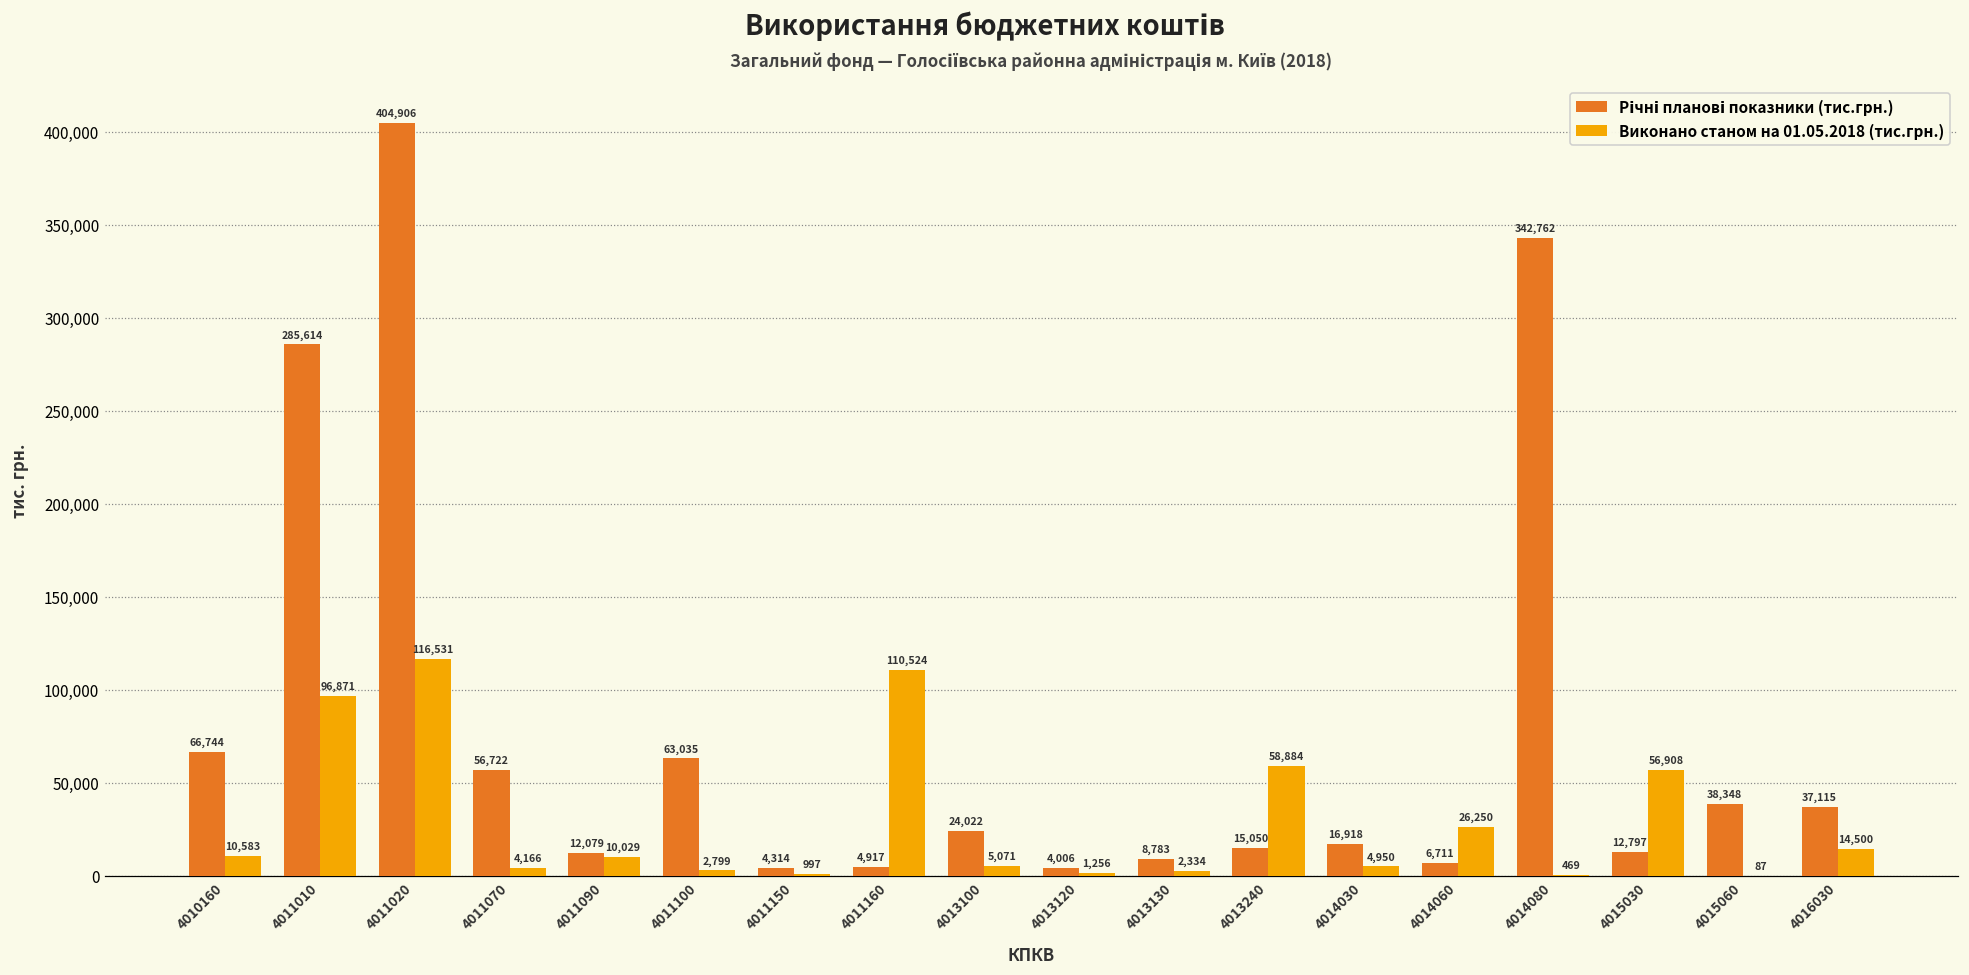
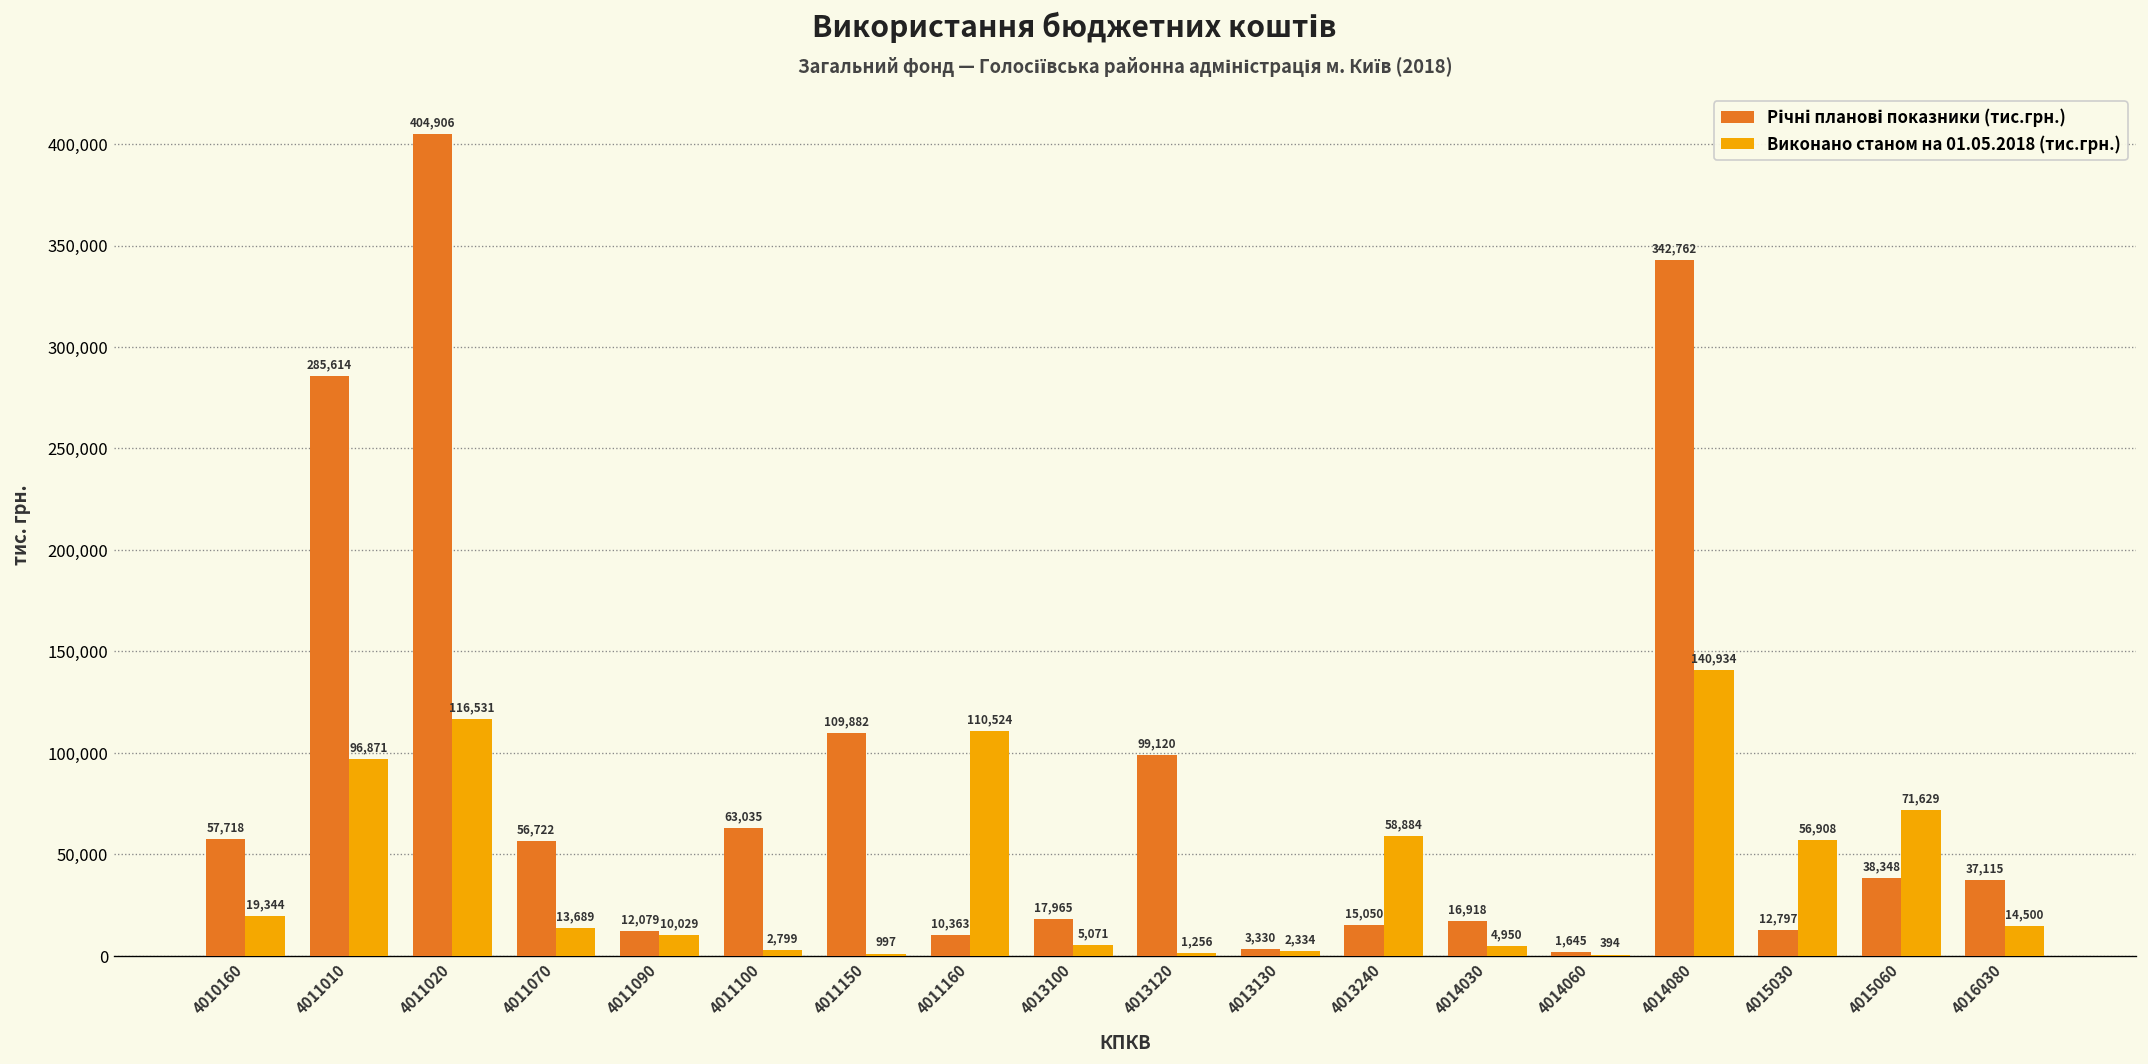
Річні планові показники (тис.грн.), 4010160: 66,744 -> 57,718
Виконано станом на 01.05.2018 (тис.грн.), 4010160: 10,583 -> 19,344
Виконано станом на 01.05.2018 (тис.грн.), 4011070: 4,166 -> 13,689
Річні планові показники (тис.грн.), 4011150: 4,314 -> 109,882
Річні планові показники (тис.грн.), 4011160: 4,917 -> 10,363
Річні планові показники (тис.грн.), 4013100: 24,022 -> 17,965
Річні планові показники (тис.грн.), 4013120: 4,006 -> 99,120
Річні планові показники (тис.грн.), 4013130: 8,783 -> 3,330
Річні планові показники (тис.грн.), 4014060: 6,711 -> 1,645
Виконано станом на 01.05.2018 (тис.грн.), 4014060: 26,250 -> 394
Виконано станом на 01.05.2018 (тис.грн.), 4014080: 469 -> 140,934
Виконано станом на 01.05.2018 (тис.грн.), 4015060: 87 -> 71,629
